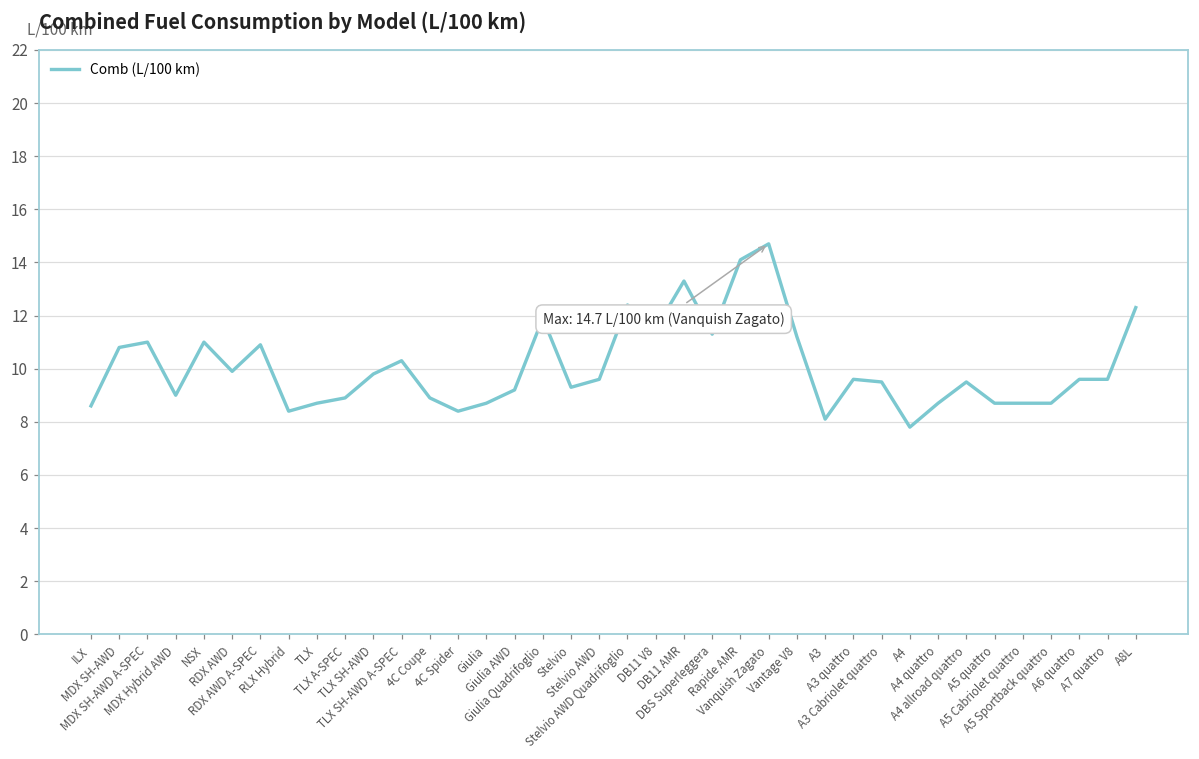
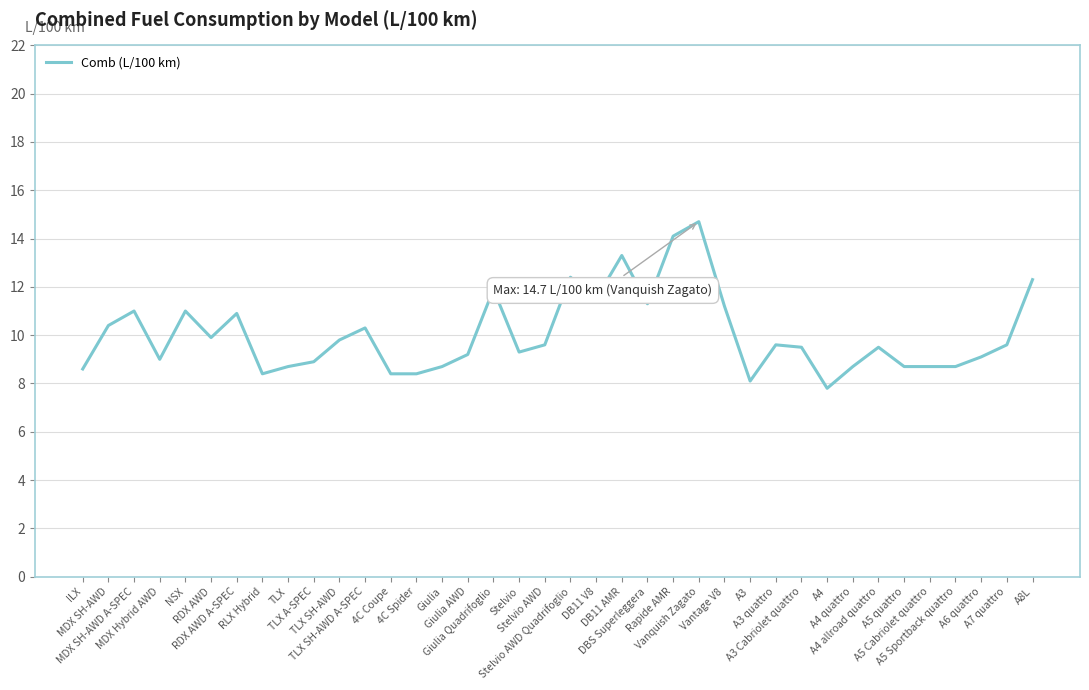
MDX SH-AWD: 10.8 -> 10.4
4C Coupe: 8.9 -> 8.4
A6 quattro: 9.6 -> 9.1
